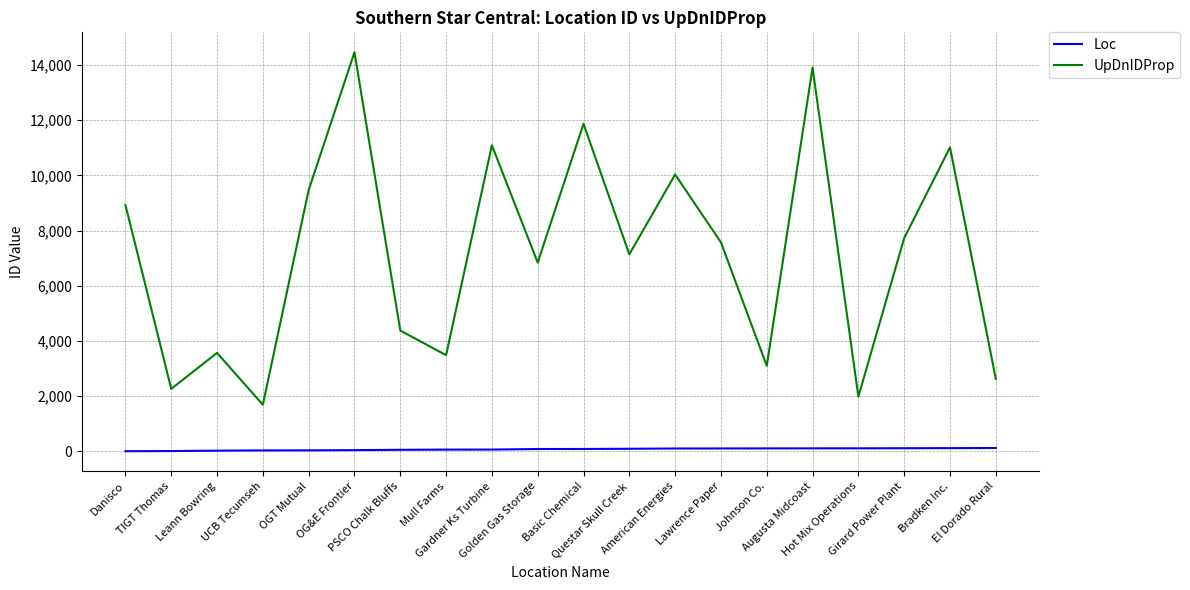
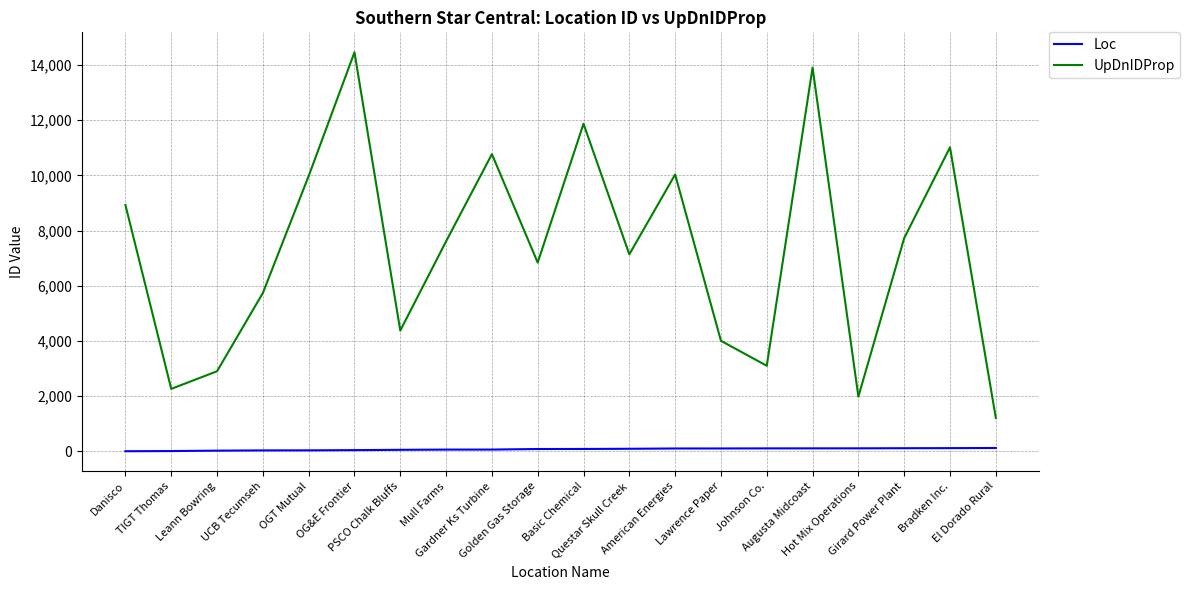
UpDnIDProp, Leann Bowring: 3,600 -> 2,900
UpDnIDProp, UCB Tecumseh: 1,700 -> 5,700
UpDnIDProp, OGT Mutual: 9,500 -> 10,000
UpDnIDProp, Mull Farms: 3,500 -> 7,600
UpDnIDProp, Gardner Ks Turbine: 11,100 -> 10,800
UpDnIDProp, Lawrence Paper: 7,600 -> 4,000
UpDnIDProp, El Dorado Rural: 2,600 -> 1,200
